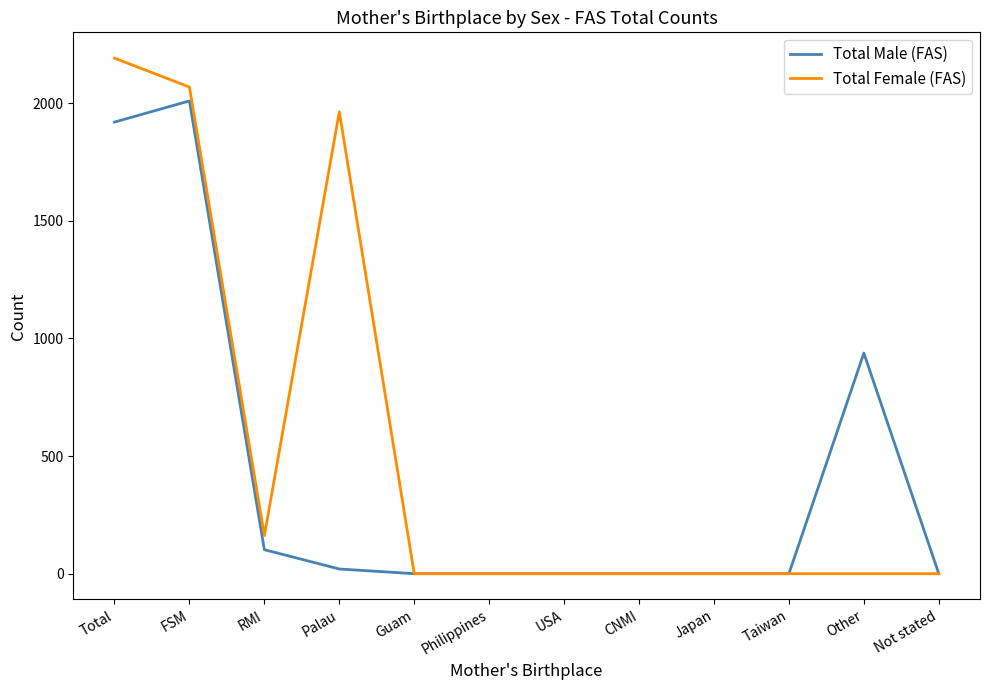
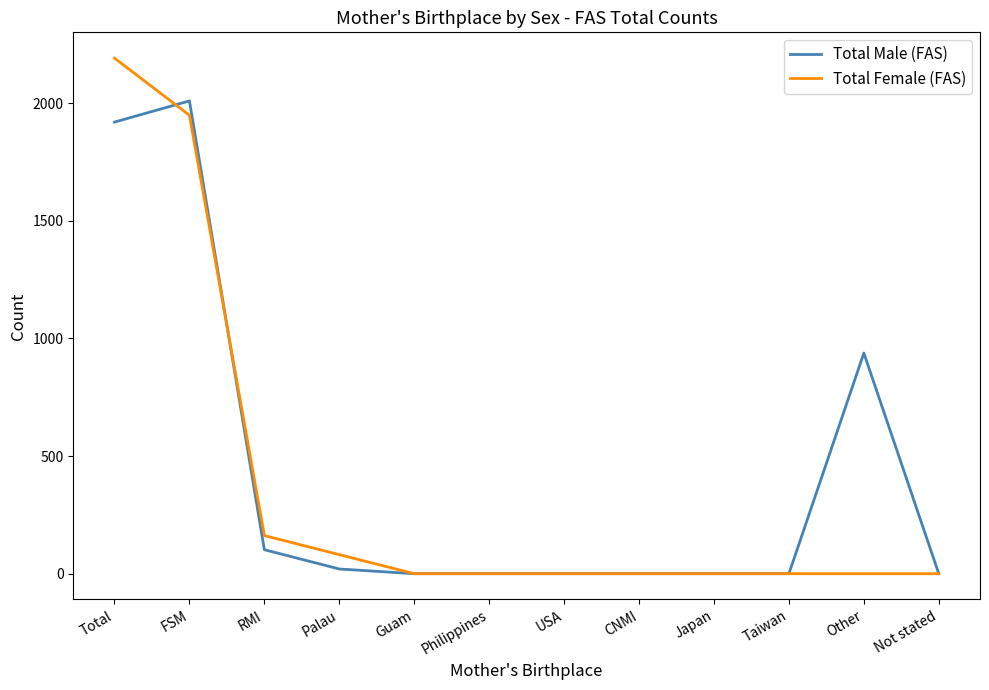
Total Female (FAS), FSM: 2070 -> 1950
Total Female (FAS), Palau: 1960 -> 80
